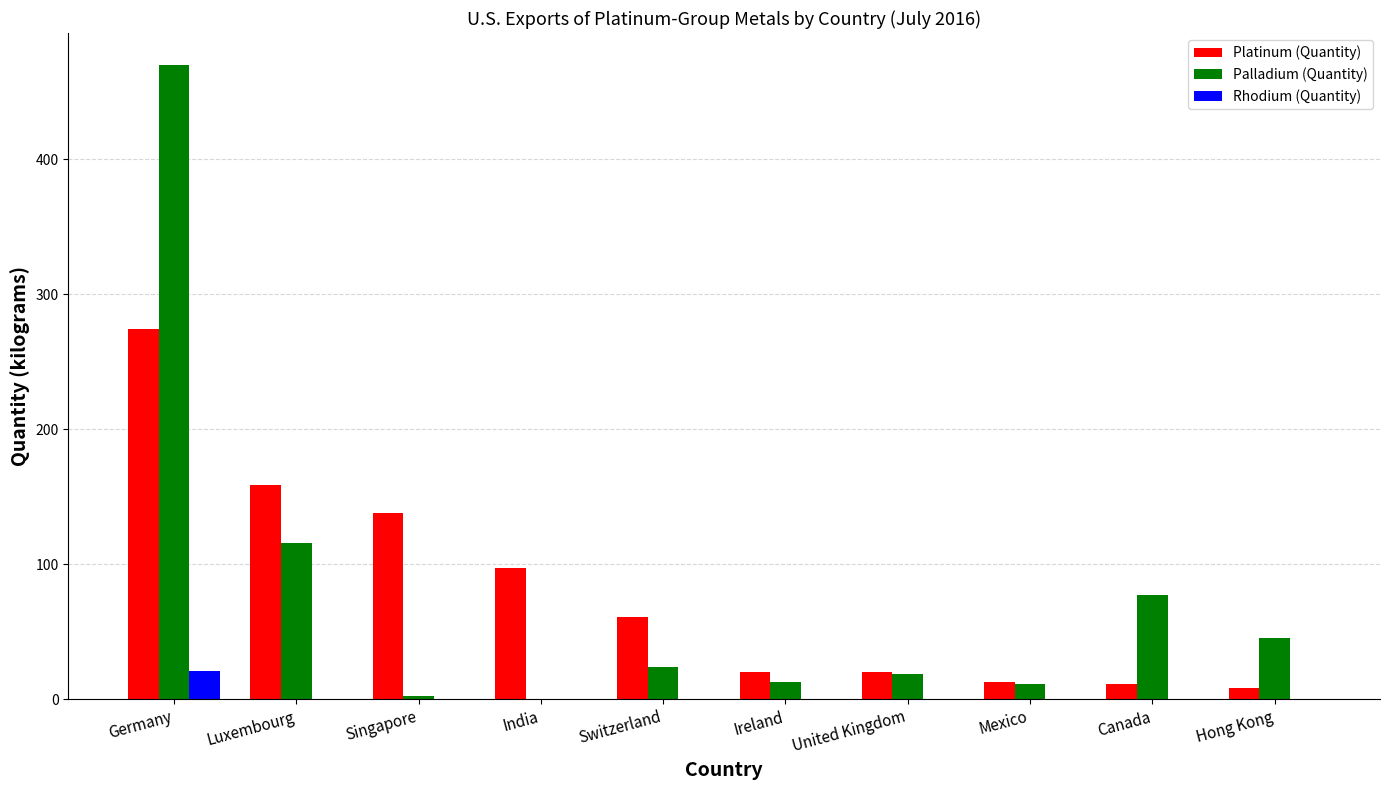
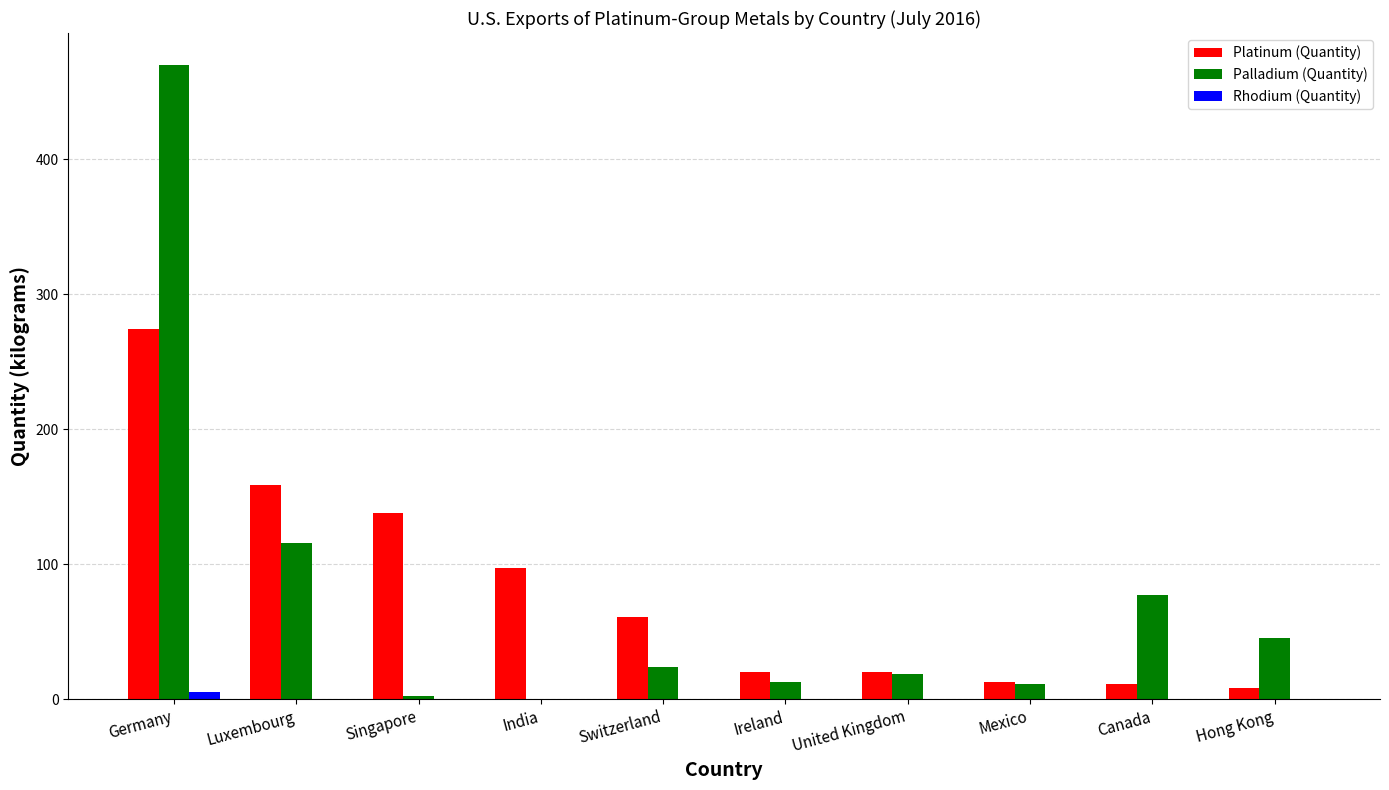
Rhodium (Quantity), Germany: 21 -> 5
